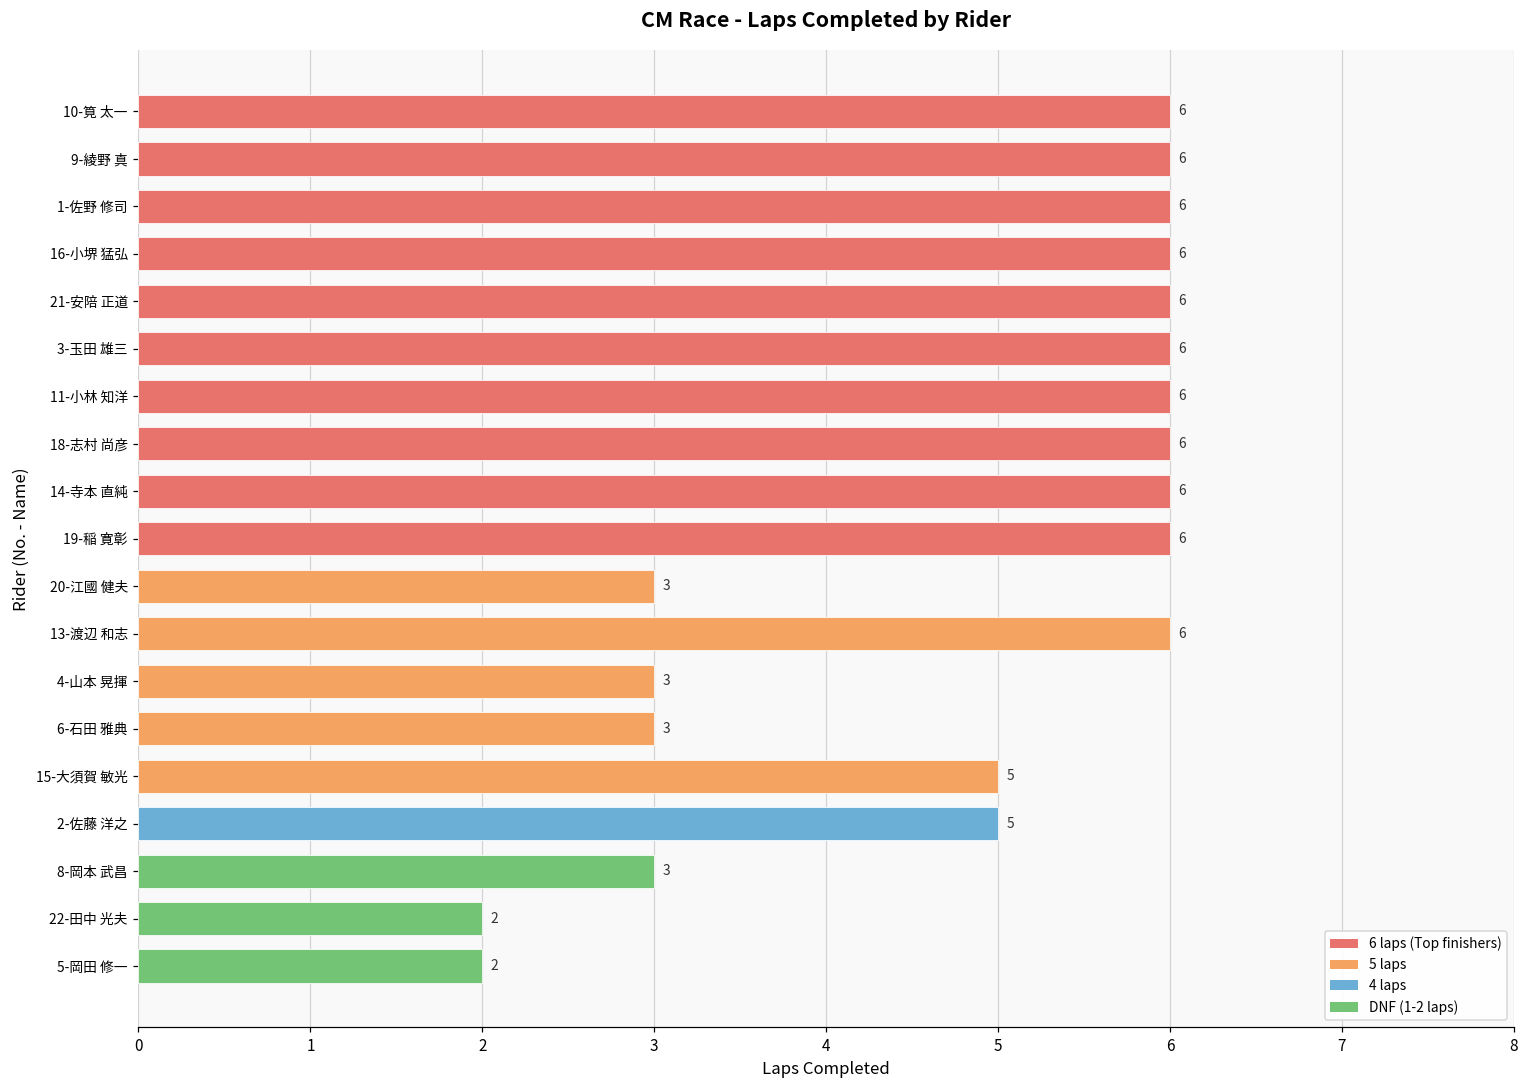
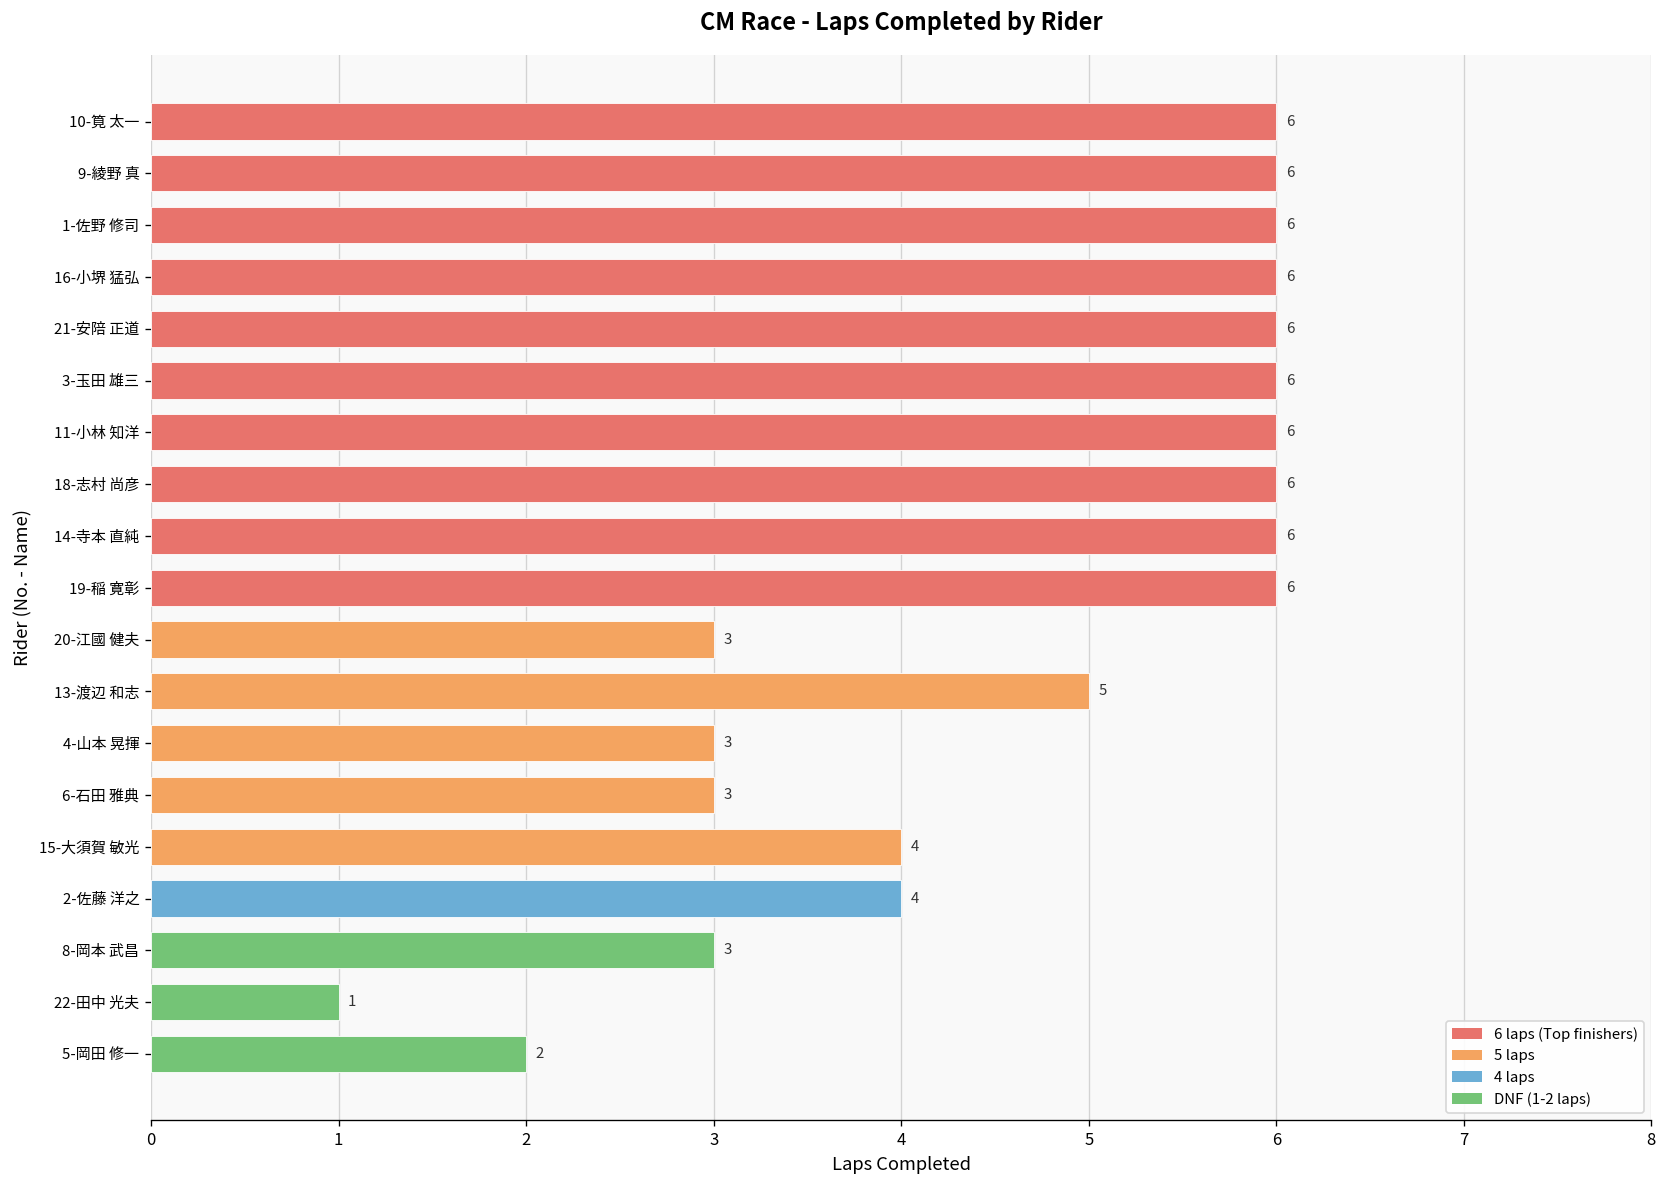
13-渡辺 和志: 6 -> 5
15-大須賀 敏光: 5 -> 4
2-佐藤 洋之: 5 -> 4
22-田中 光夫: 2 -> 1
